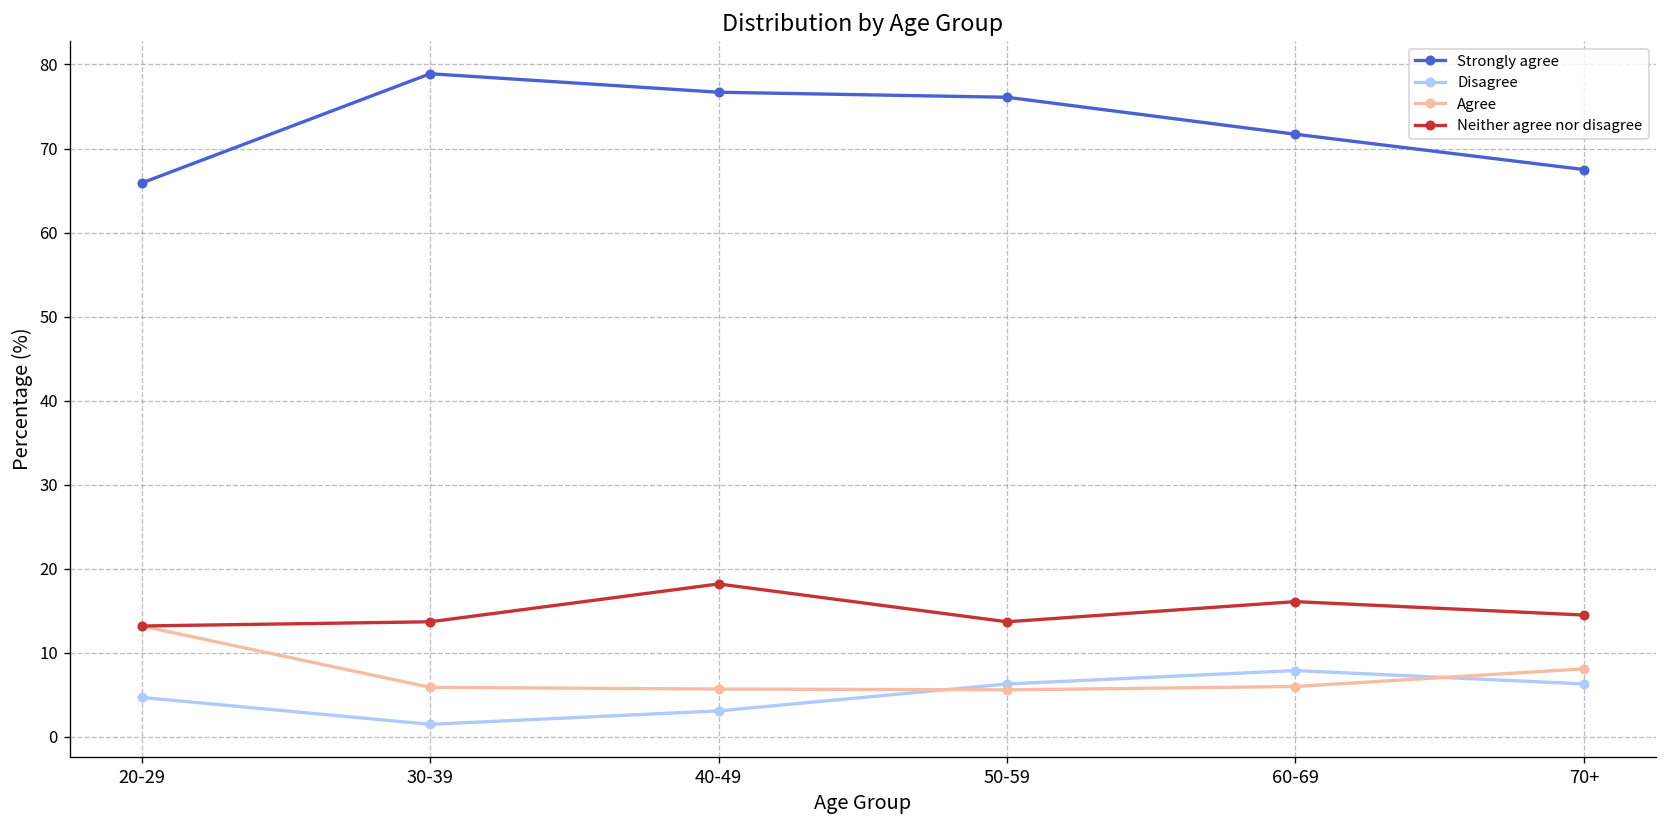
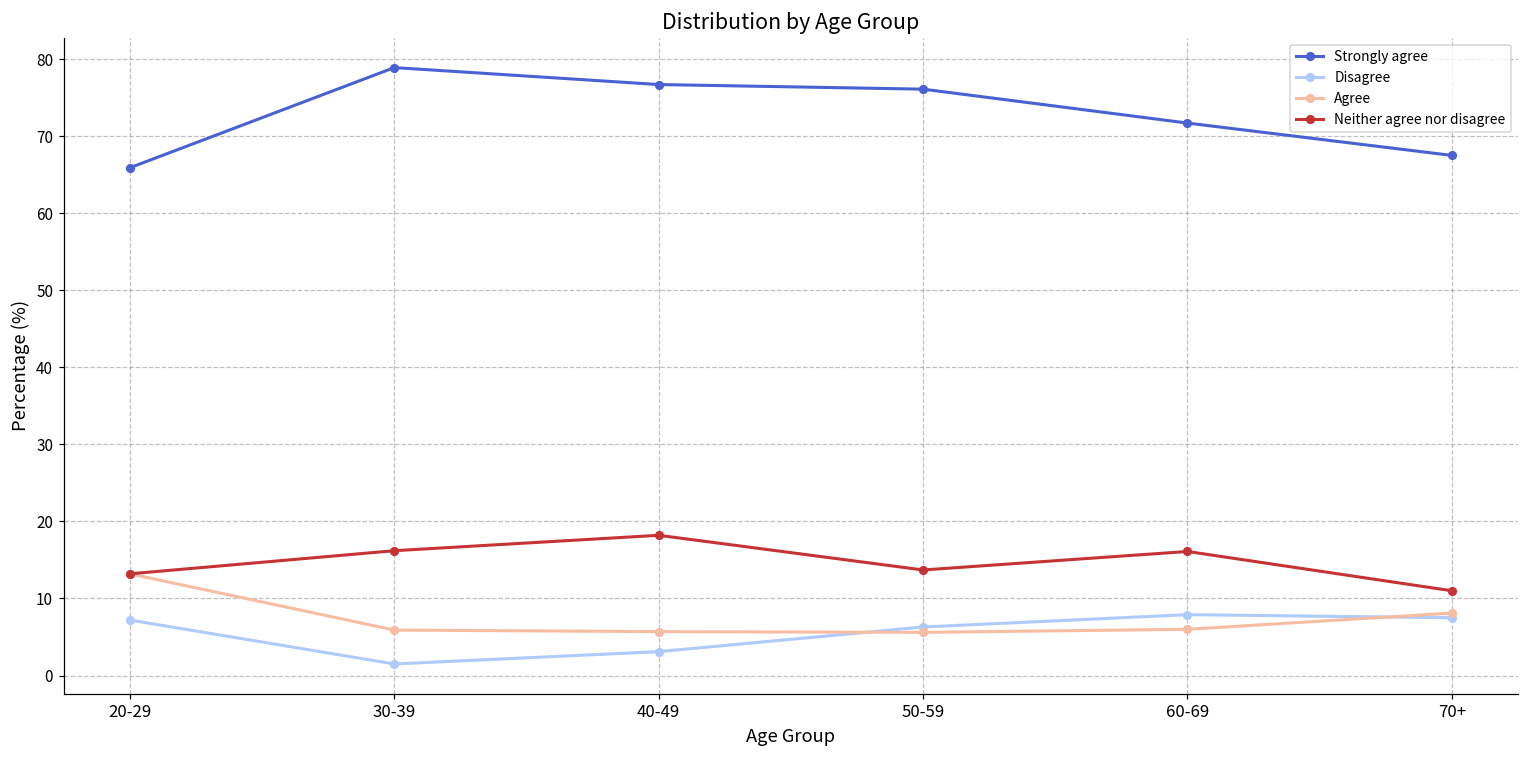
Disagree, 20-29: 5 -> 7
Neither agree nor disagree, 30-39: 14 -> 16
Disagree, 70+: 6 -> 8
Neither agree nor disagree, 70+: 15 -> 11
